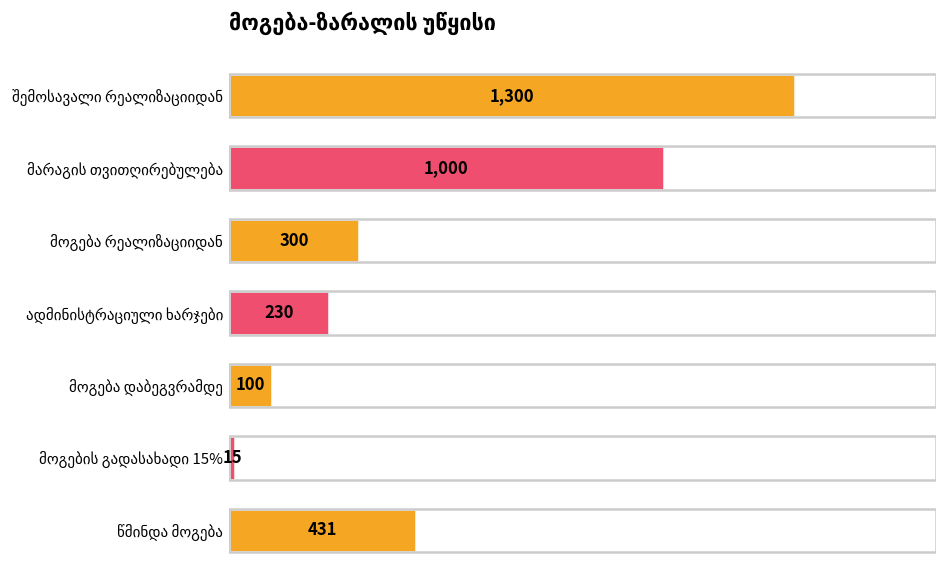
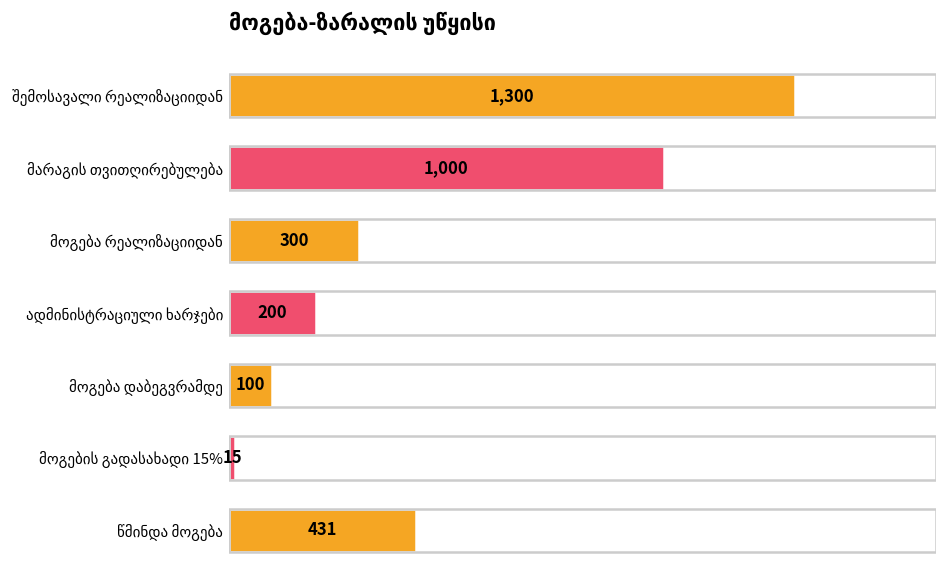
ადმინისტრაციული ხარჯები: 230 -> 200
